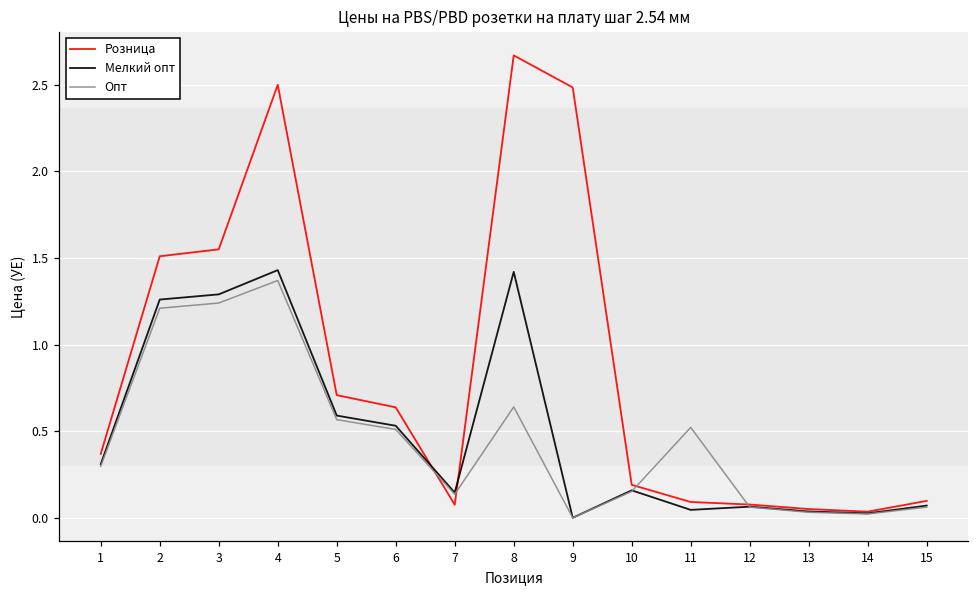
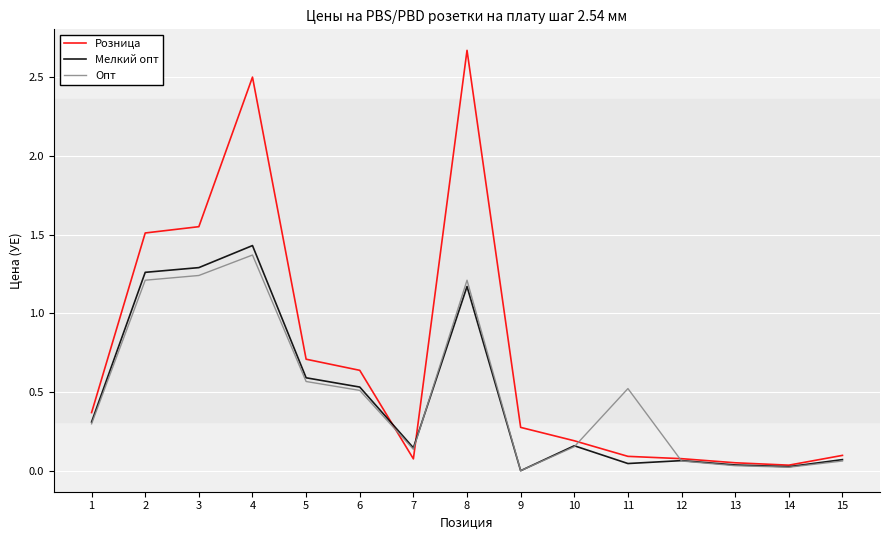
Мелкий опт, 8: 1.42 -> 1.17
Опт, 8: 0.64 -> 1.21
Розница, 9: 2.48 -> 0.28
